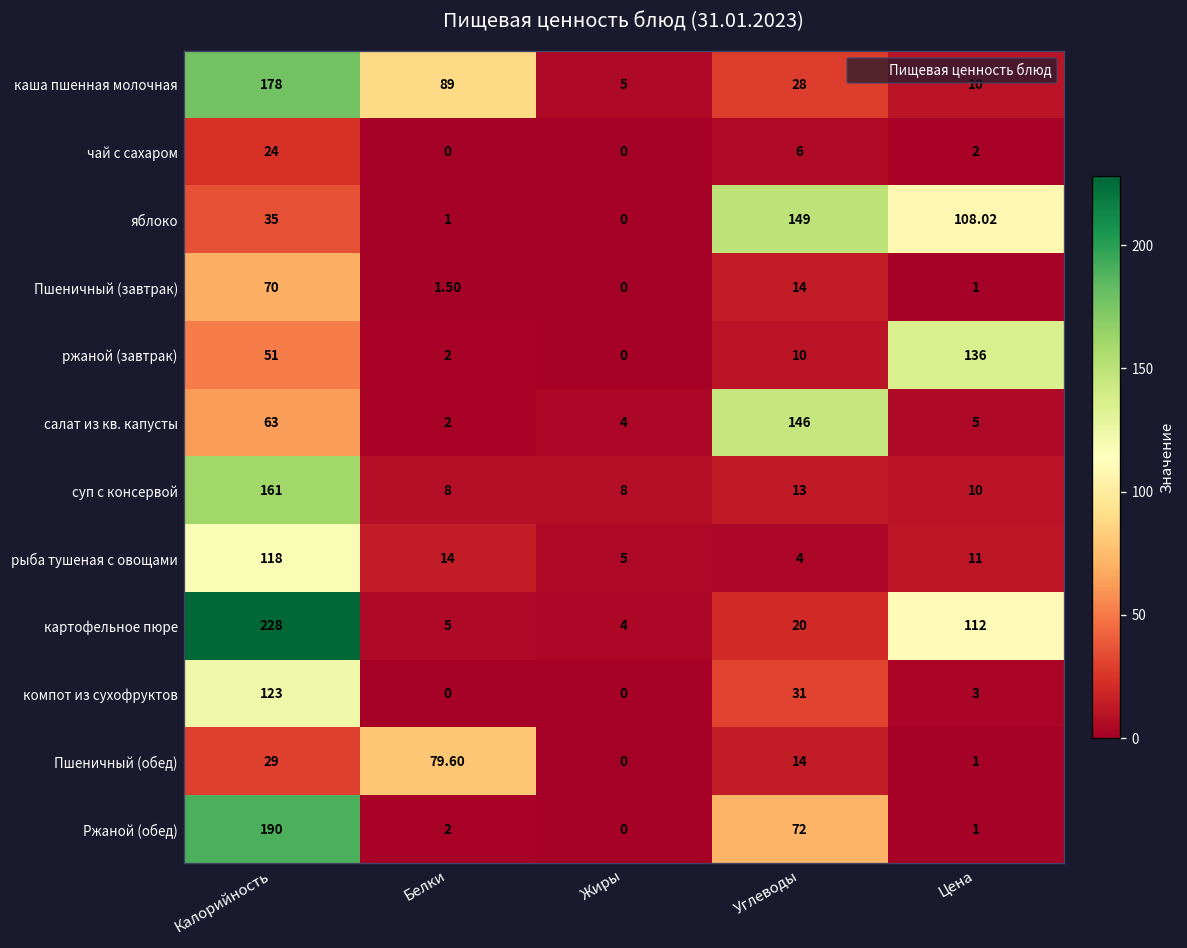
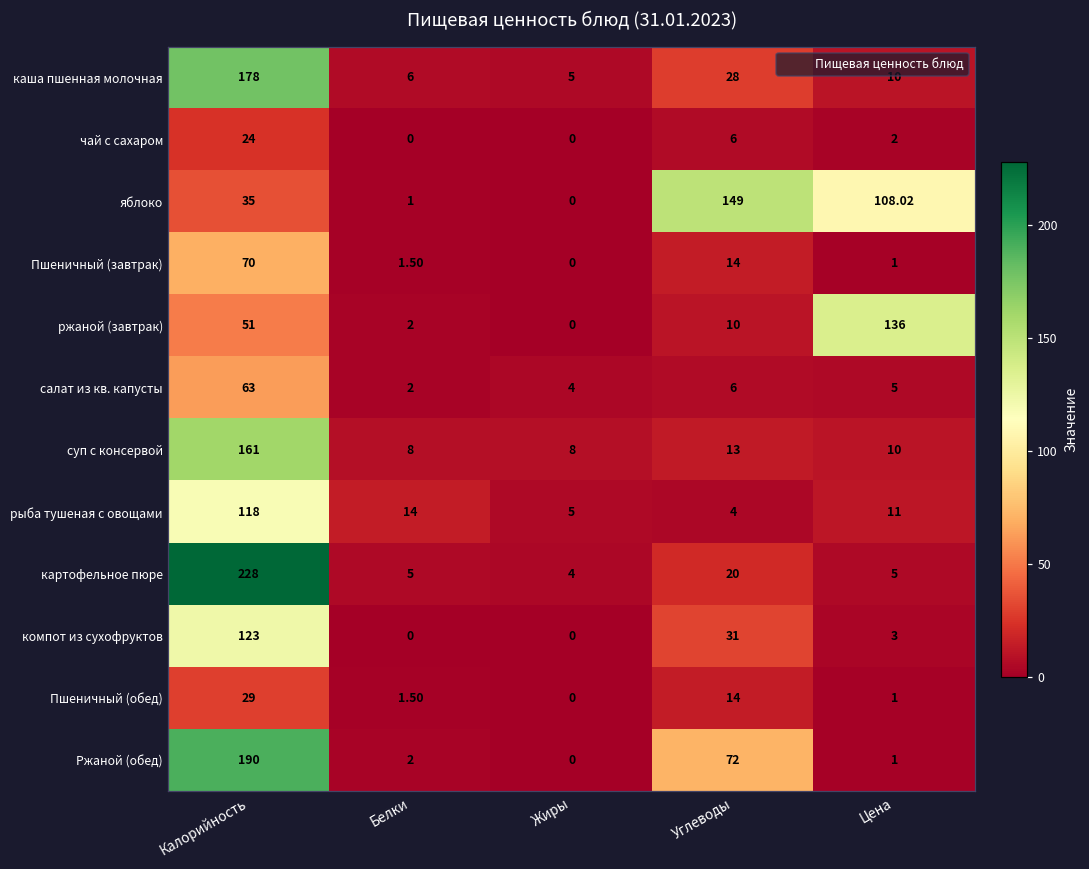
каша пшенная молочная, Белки: 89 -> 6
салат из кв. капусты, Углеводы: 146 -> 6
картофельное пюре, Цена: 112 -> 5
Пшеничный (обед), Белки: 79.60 -> 1.50
